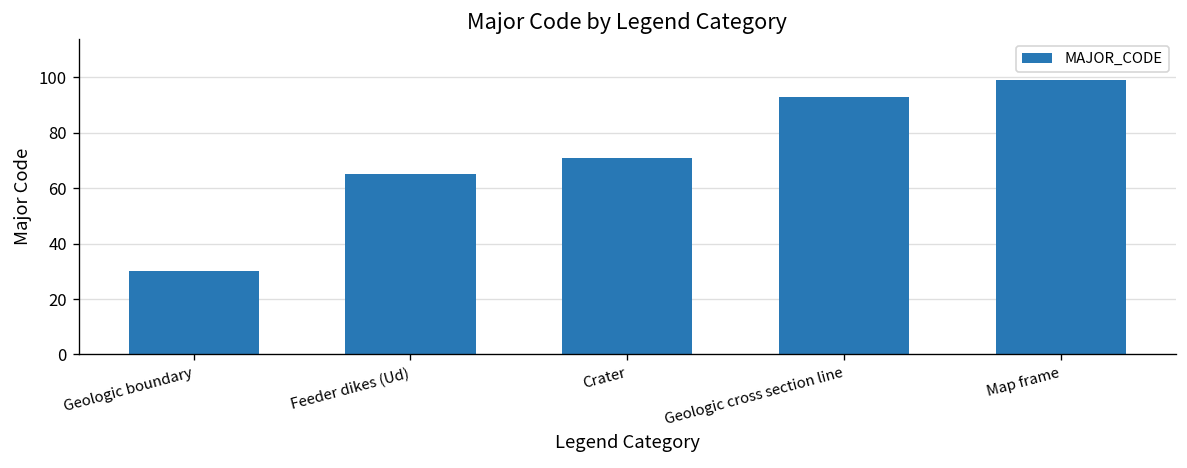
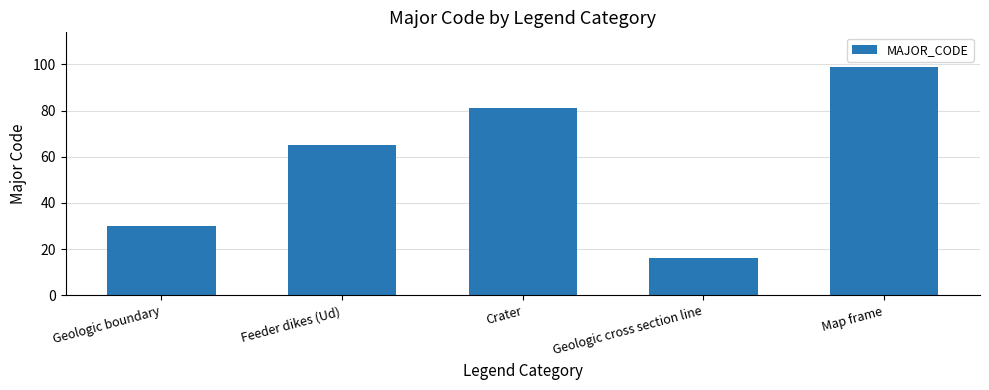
Crater: 71 -> 81
Geologic cross section line: 93 -> 16
